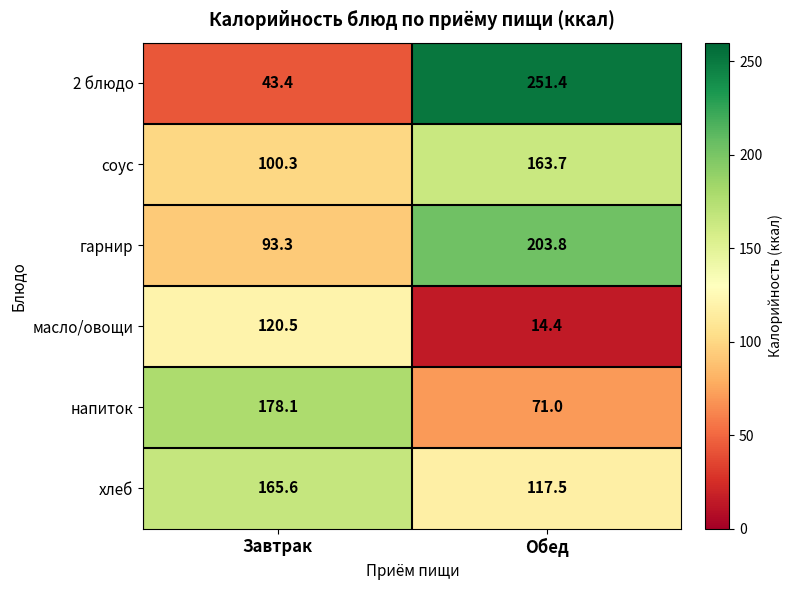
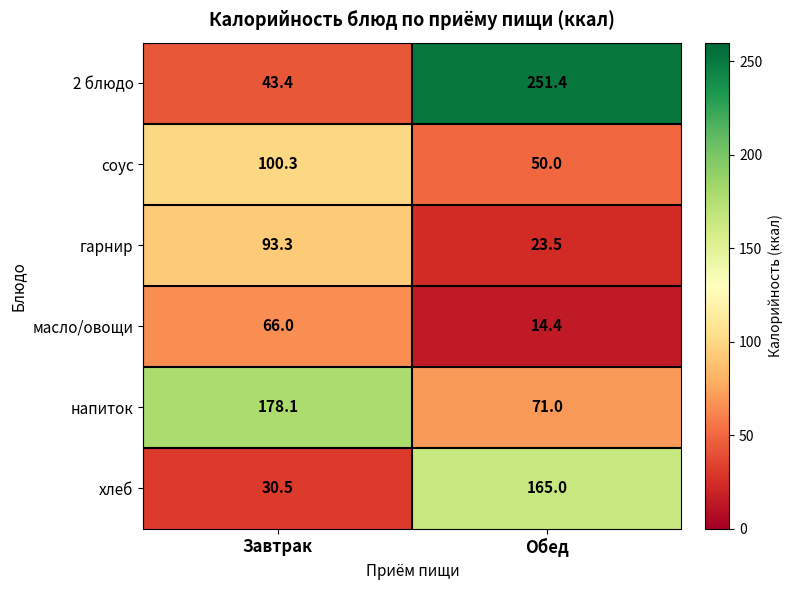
соус, Обед: 163.7 -> 50.0
гарнир, Обед: 203.8 -> 23.5
масло/овощи, Завтрак: 120.5 -> 66.0
хлеб, Завтрак: 165.6 -> 30.5
хлеб, Обед: 117.5 -> 165.0
